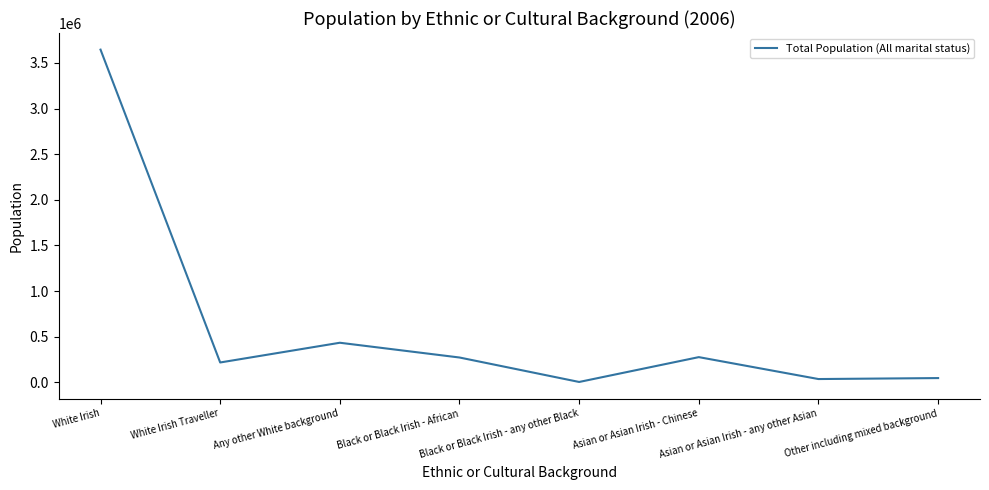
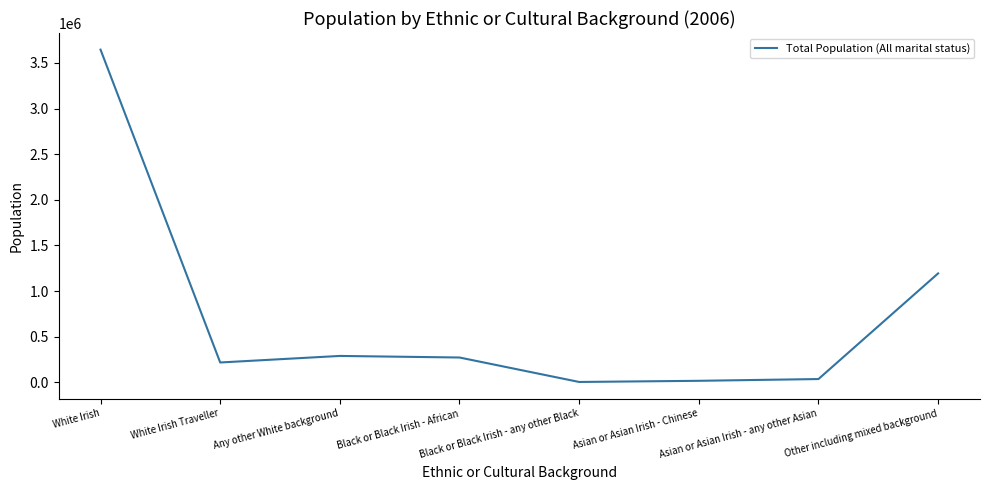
Any other White background: 400000 -> 300000
Asian or Asian Irish - Chinese: 300000 -> 0
Other including mixed background: 0 -> 1200000
